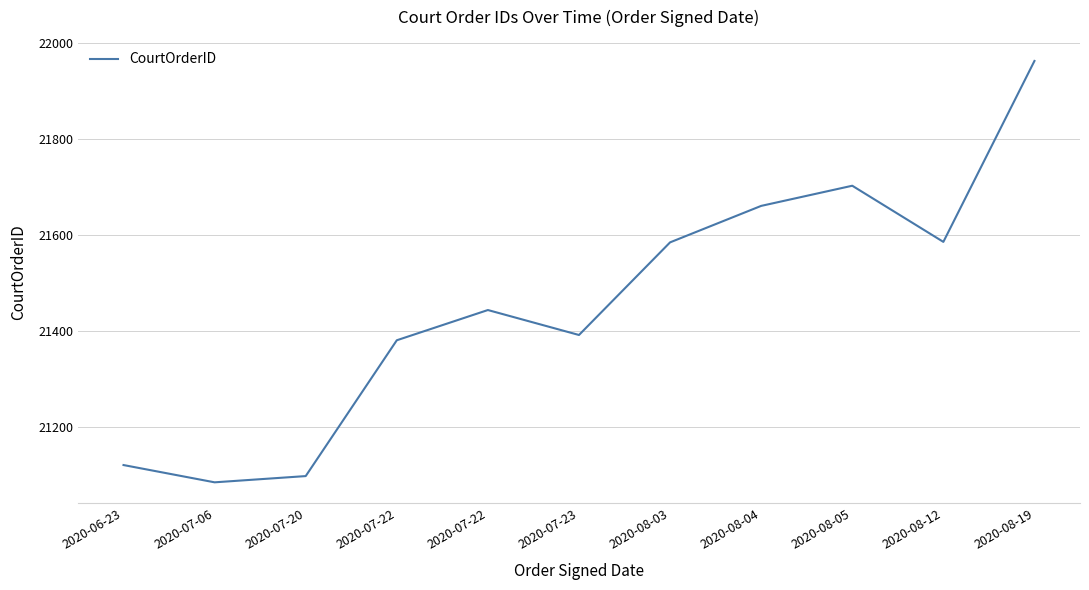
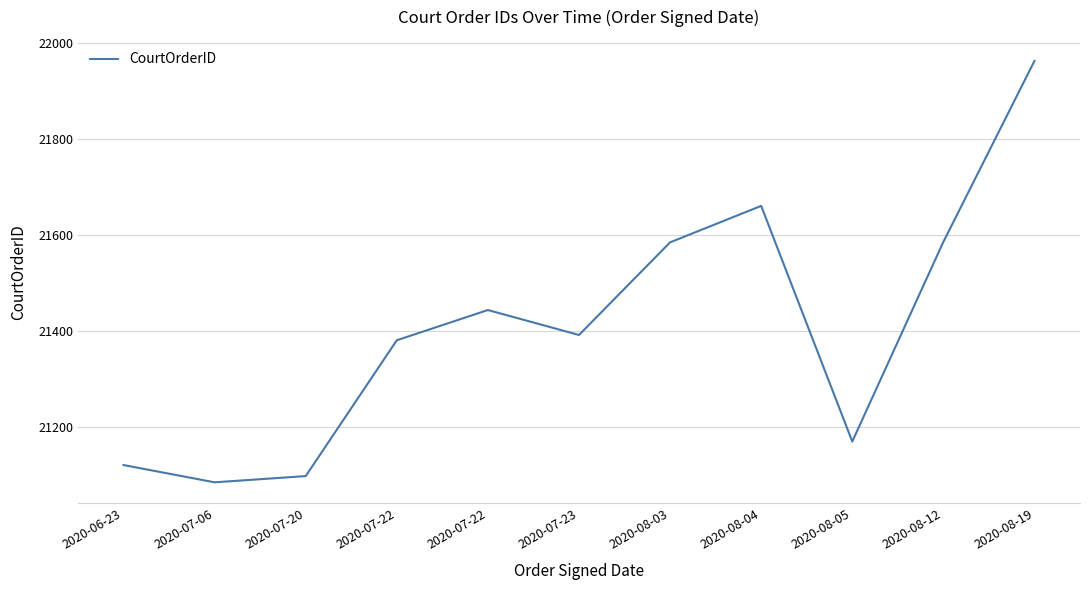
2020-08-05: 21700 -> 21170
